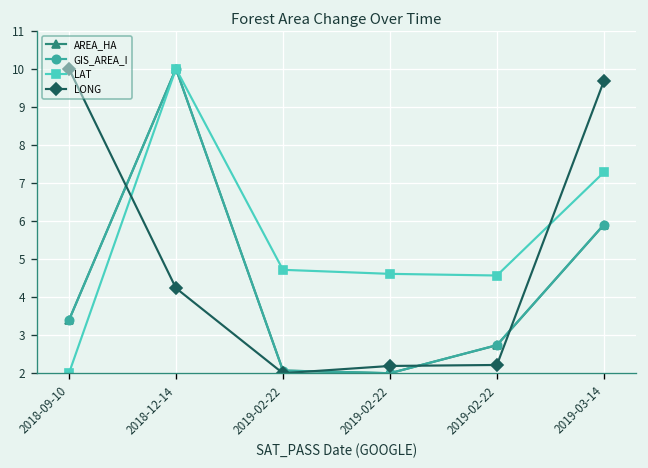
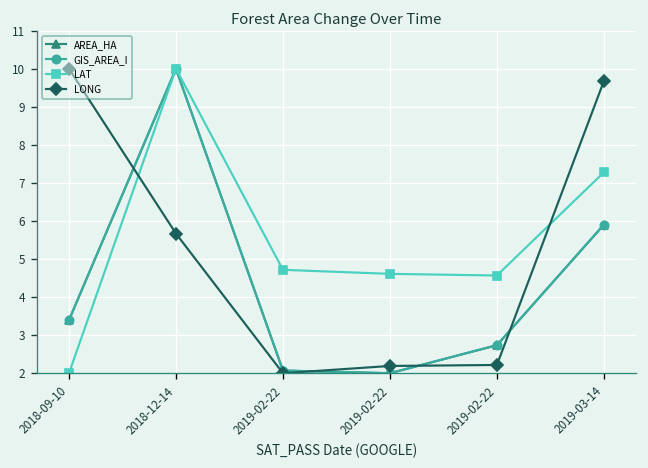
LONG, 2018-12-14: 4.2 -> 5.7
